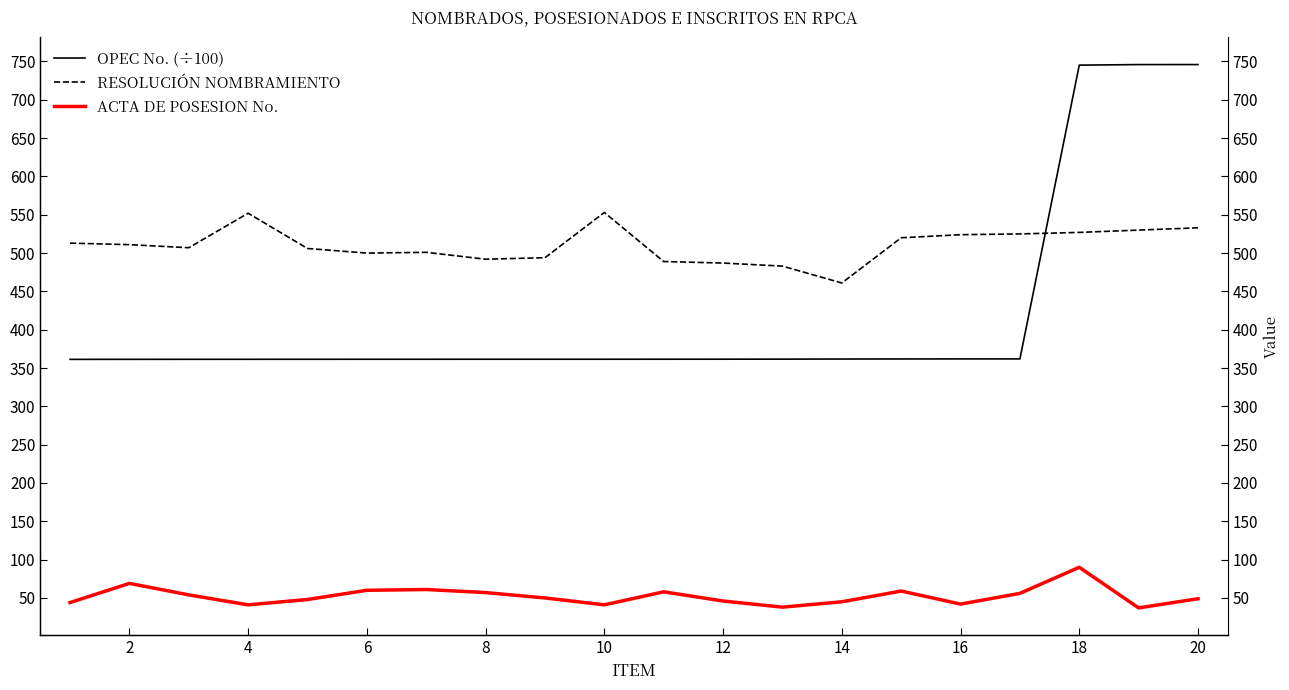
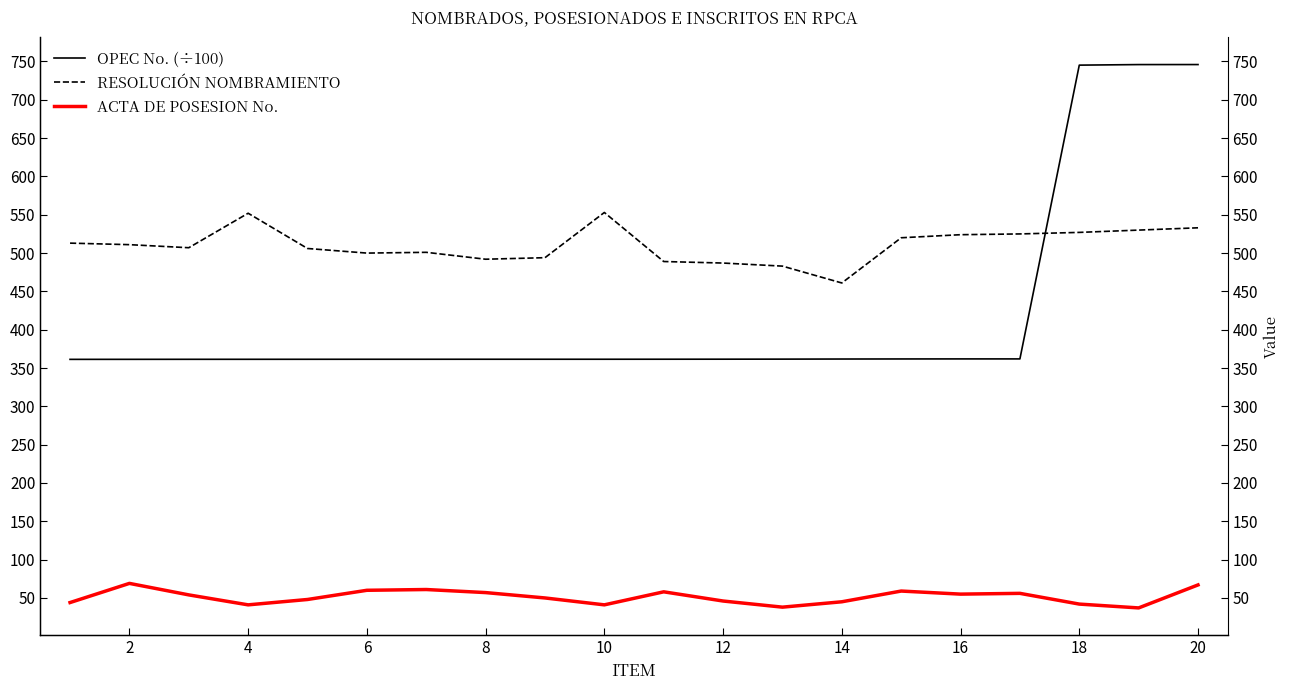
ACTA DE POSESION No., 16: 40 -> 60
ACTA DE POSESION No., 18: 90 -> 40
ACTA DE POSESION No., 20: 50 -> 70
